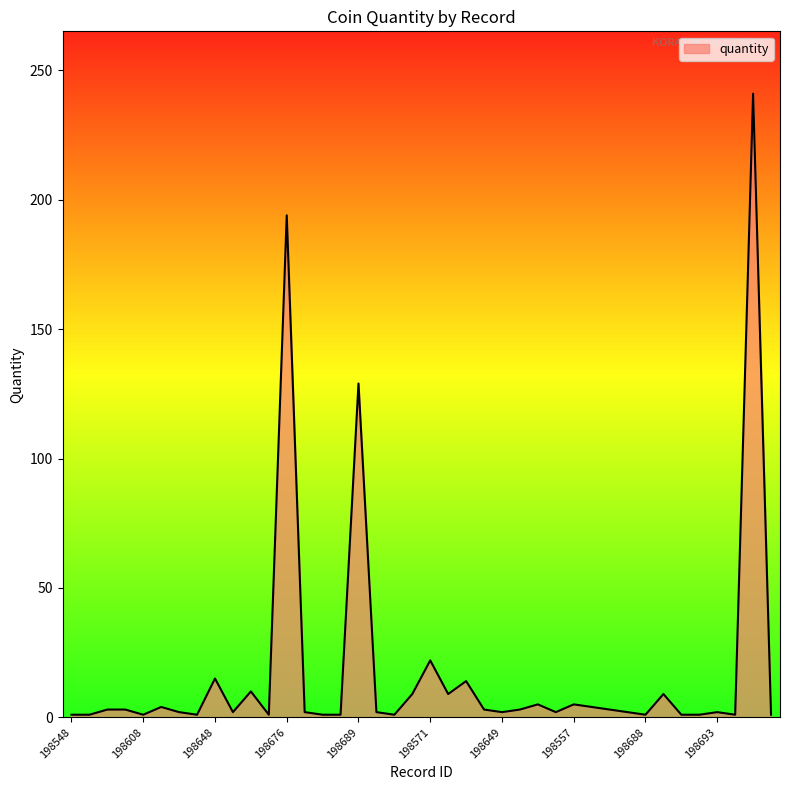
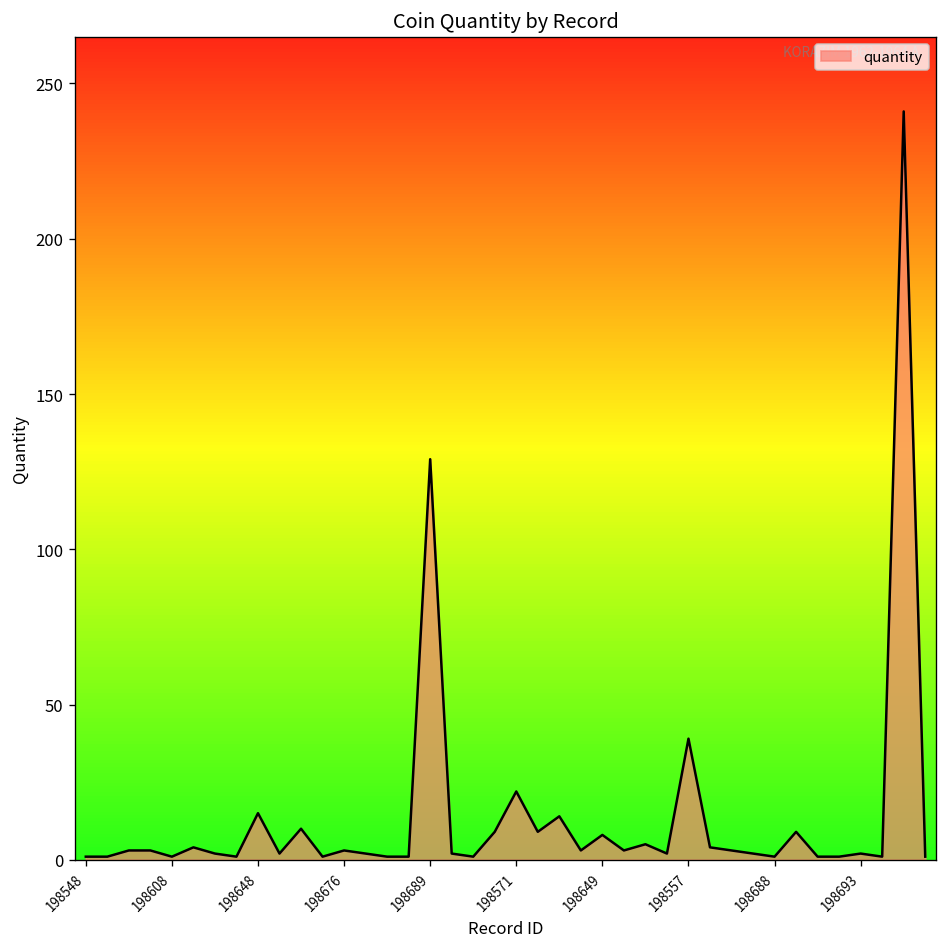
198676: 194 -> 3
198649: 2 -> 8
198557: 5 -> 39
